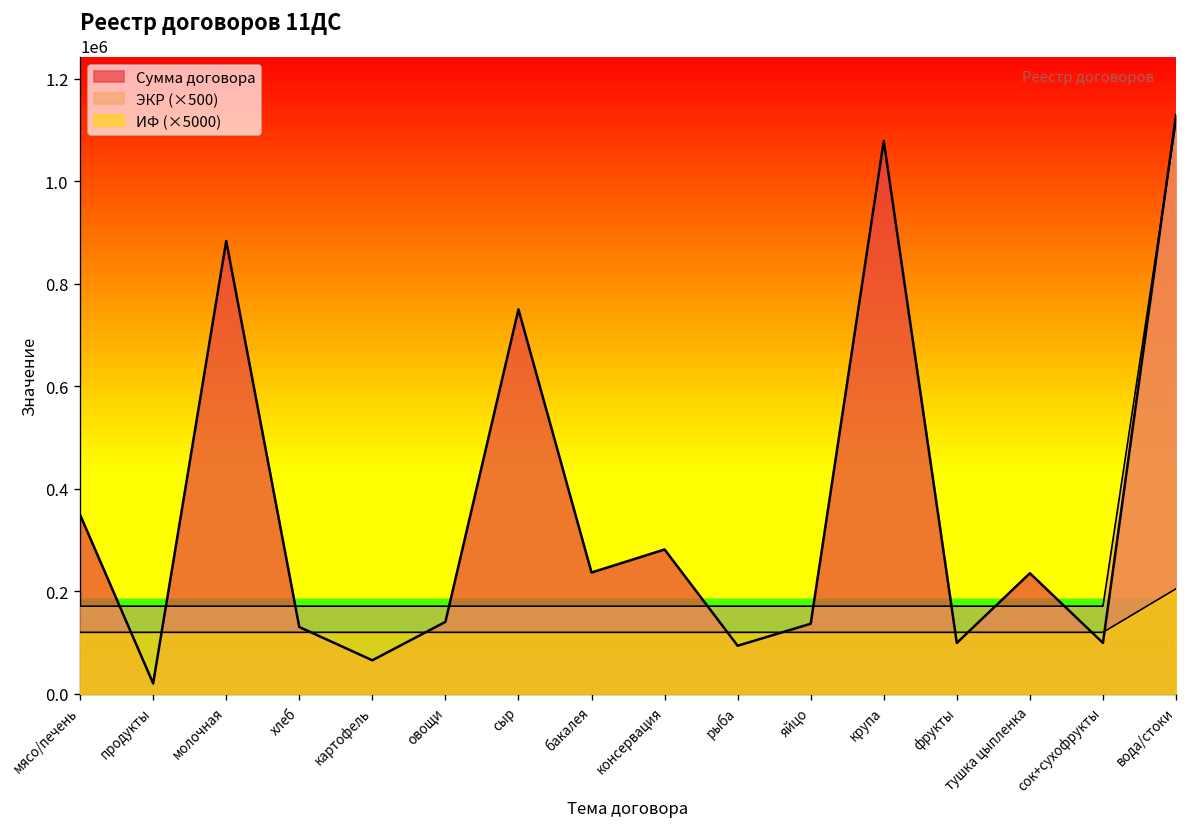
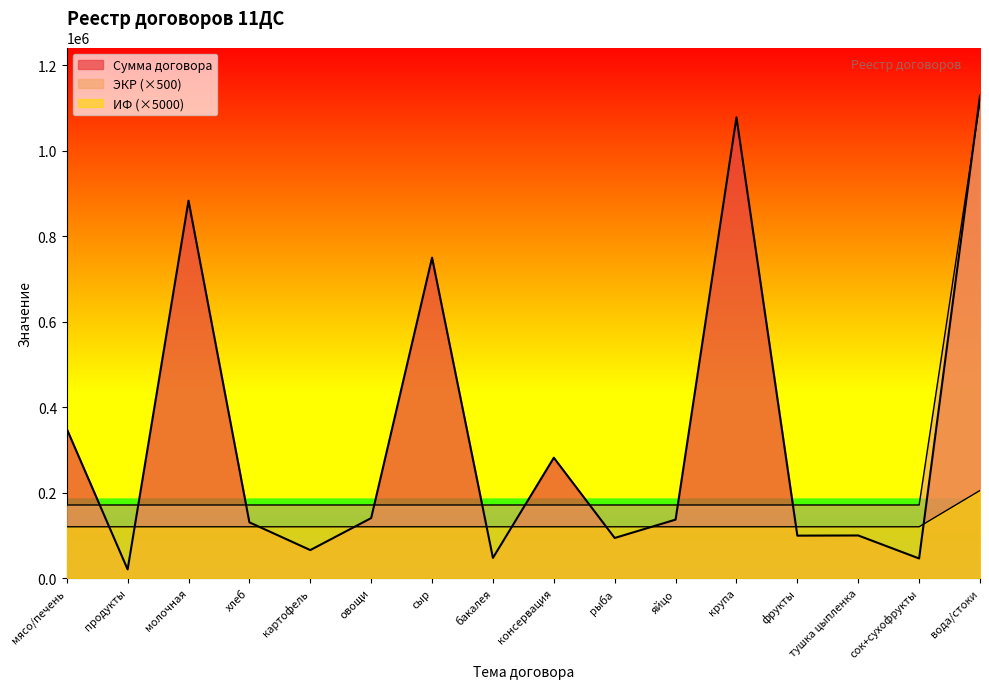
Сумма договора, бакалея: 240000 -> 50000
Сумма договора, тушка цыпленка: 240000 -> 100000
Сумма договора, сок+сухофрукты: 100000 -> 50000
